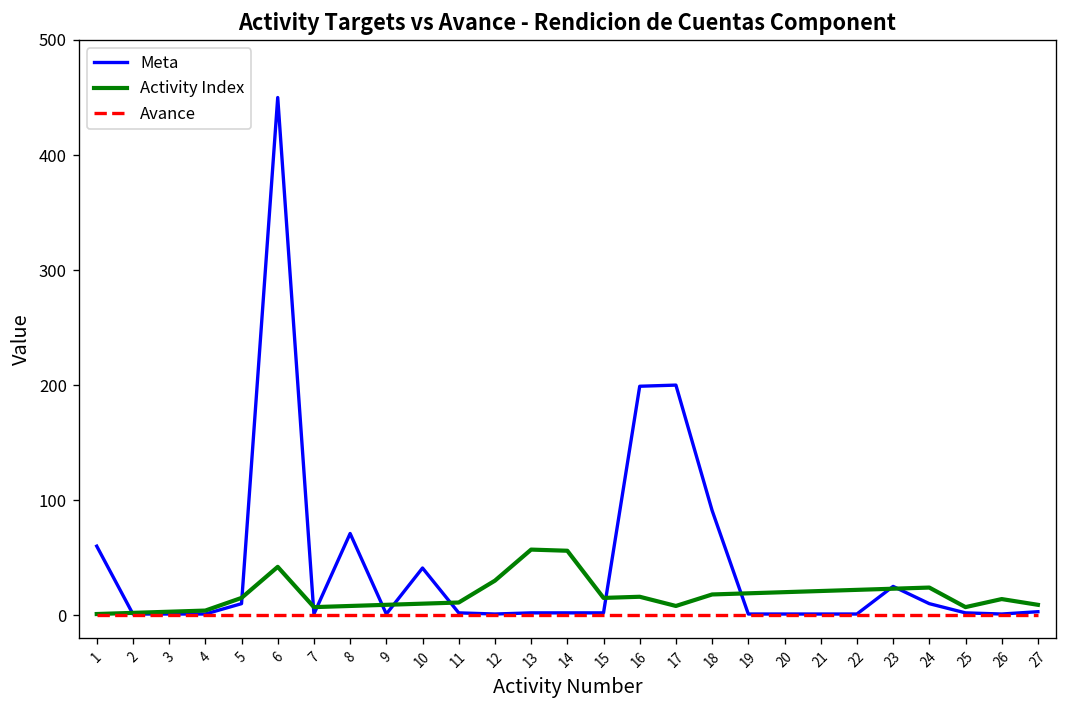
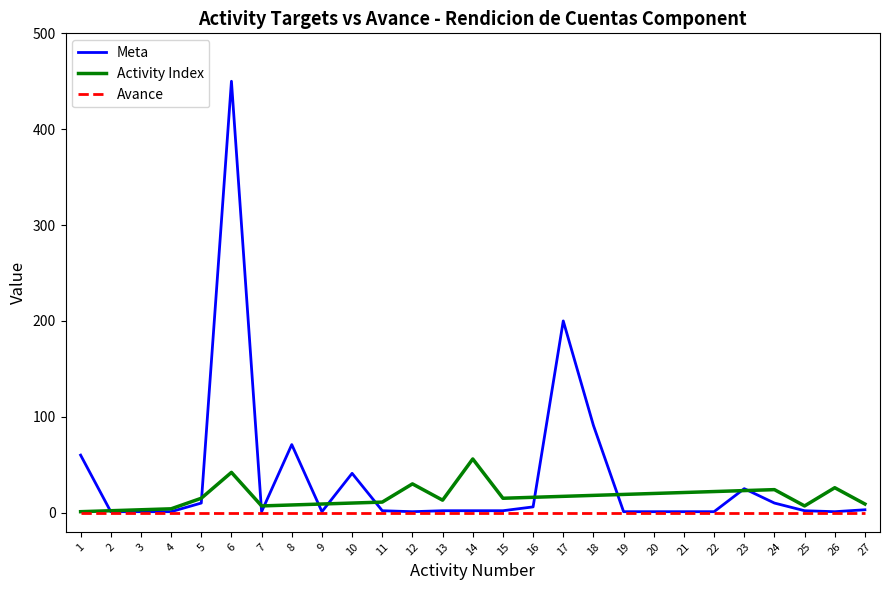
Activity Index, 13: 60 -> 10
Meta, 16: 200 -> 10
Activity Index, 17: 10 -> 20
Activity Index, 26: 10 -> 30
